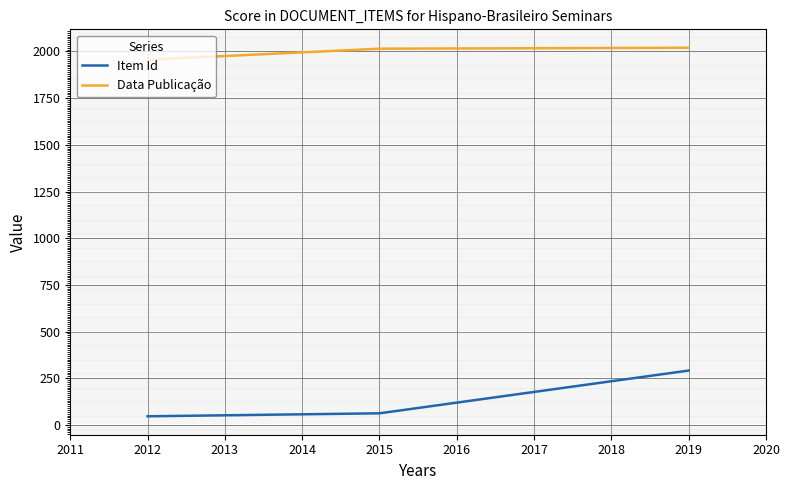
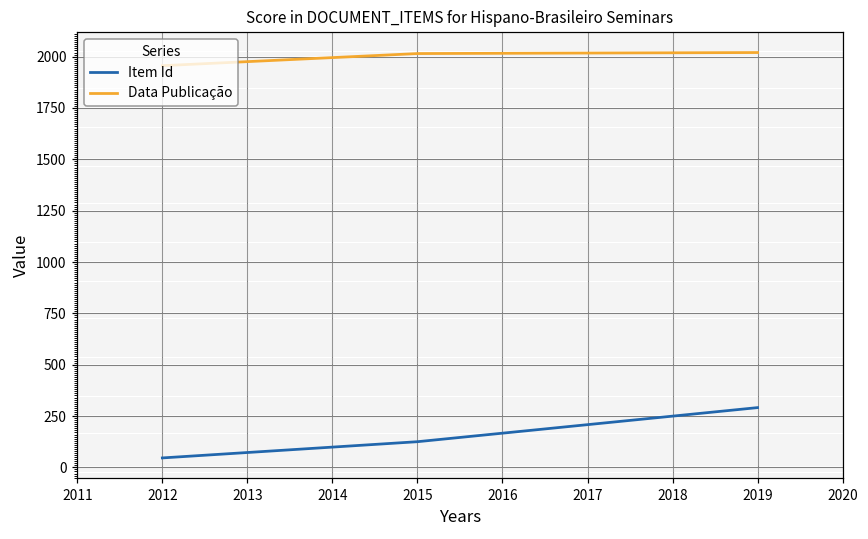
Item Id, 2015: 60 -> 130
